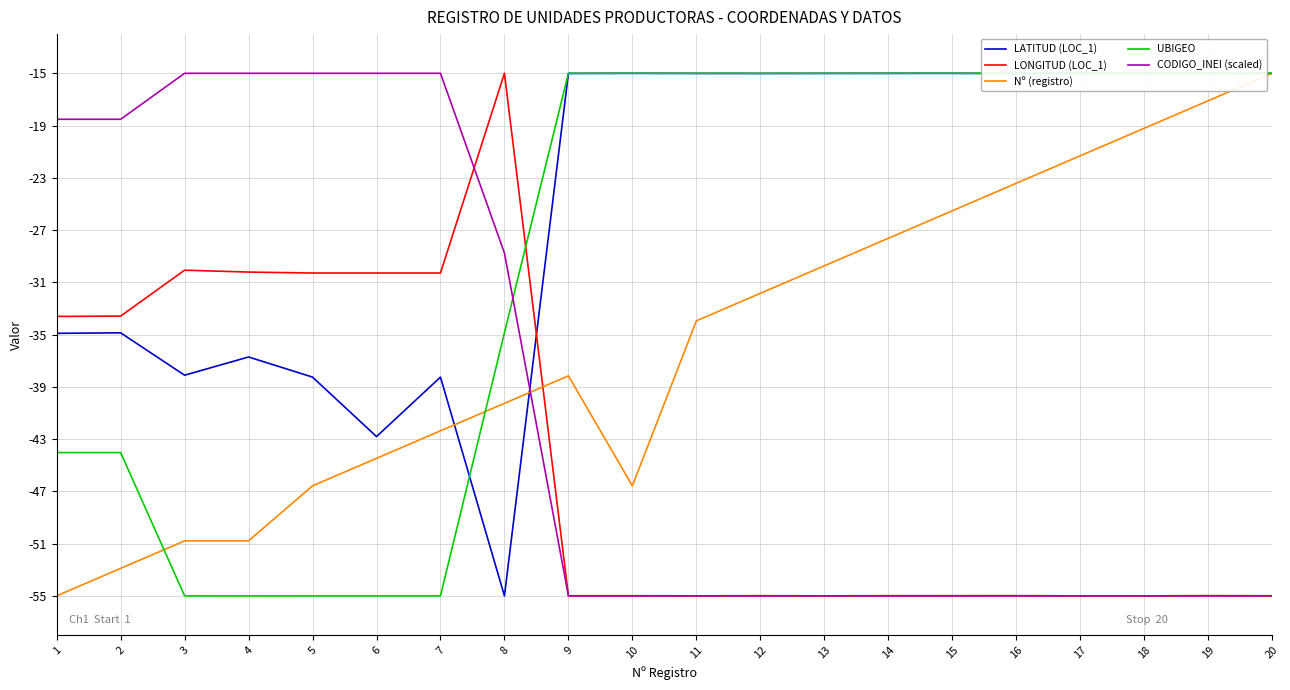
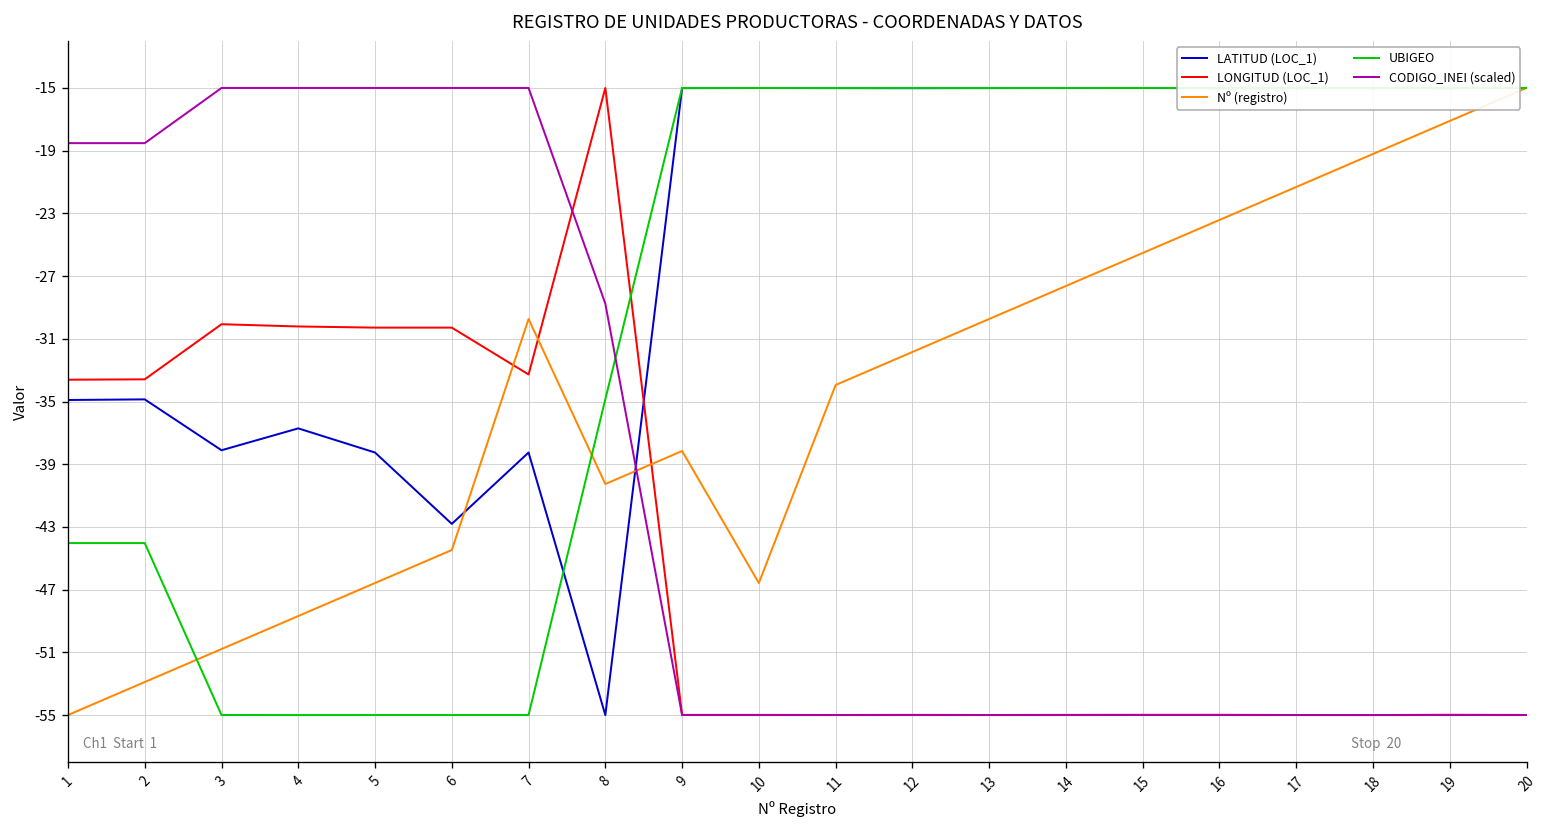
Nº (registro), 4: -50.8 -> -48.7
LONGITUD (LOC_1), 7: -30.3 -> -33.3
Nº (registro), 7: -42.4 -> -29.7
